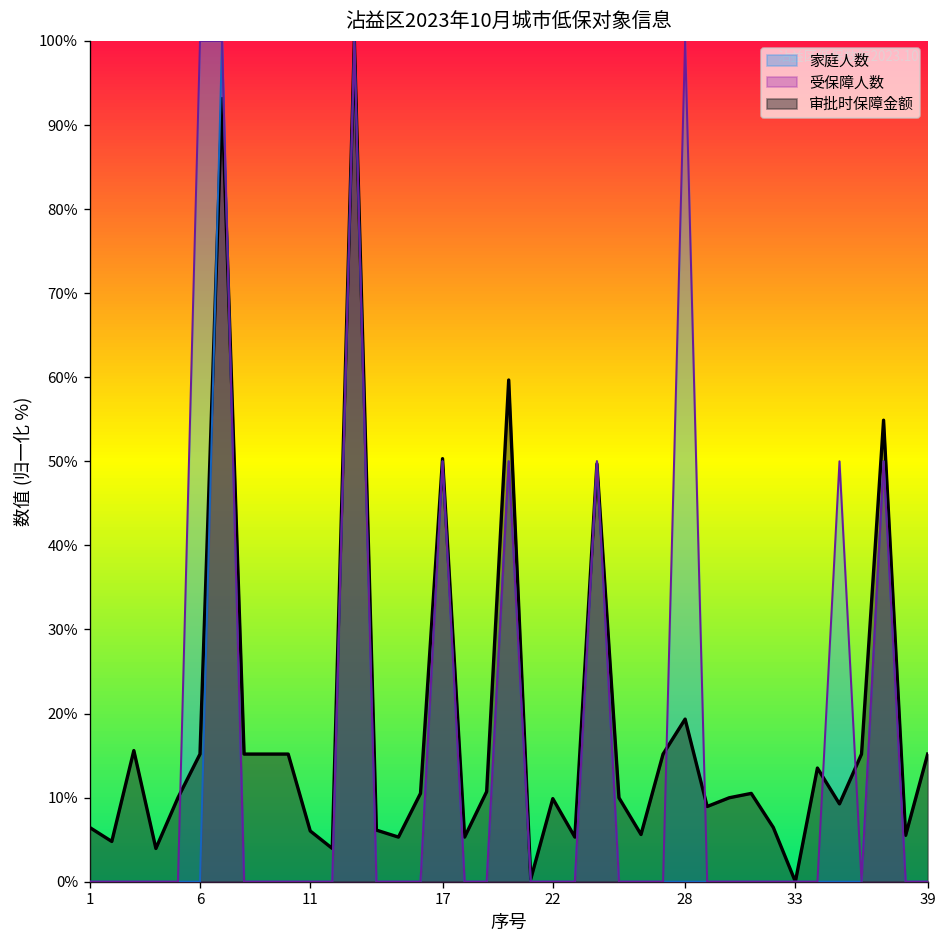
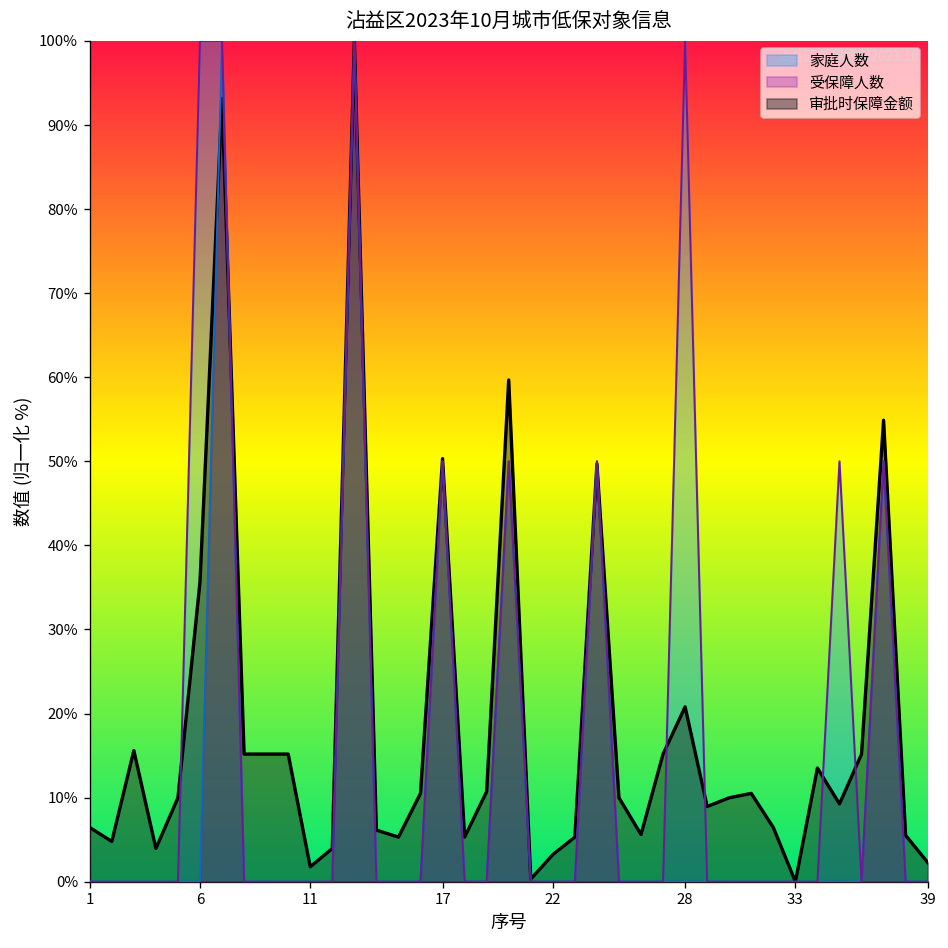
审批时保障金额, 6: 15% -> 36%
审批时保障金额, 11: 6% -> 2%
审批时保障金额, 22: 10% -> 3%
审批时保障金额, 28: 19% -> 21%
审批时保障金额, 39: 15% -> 2%
